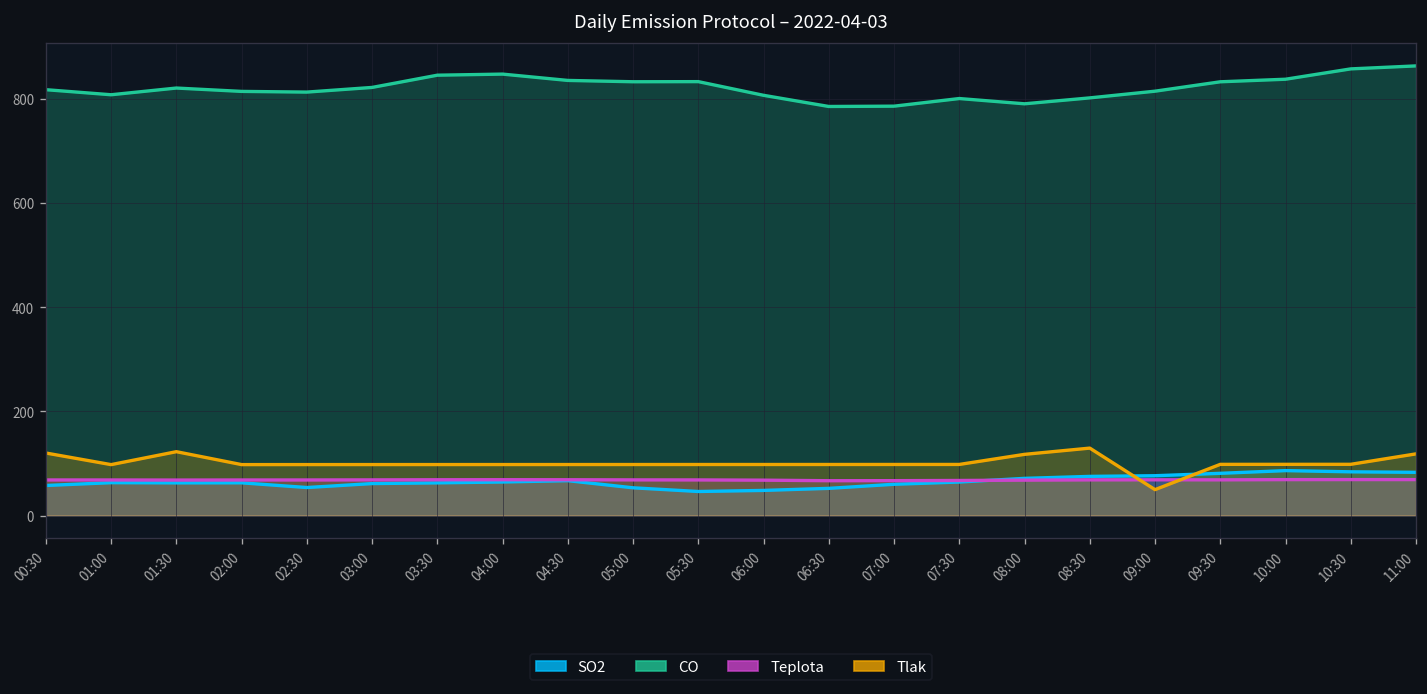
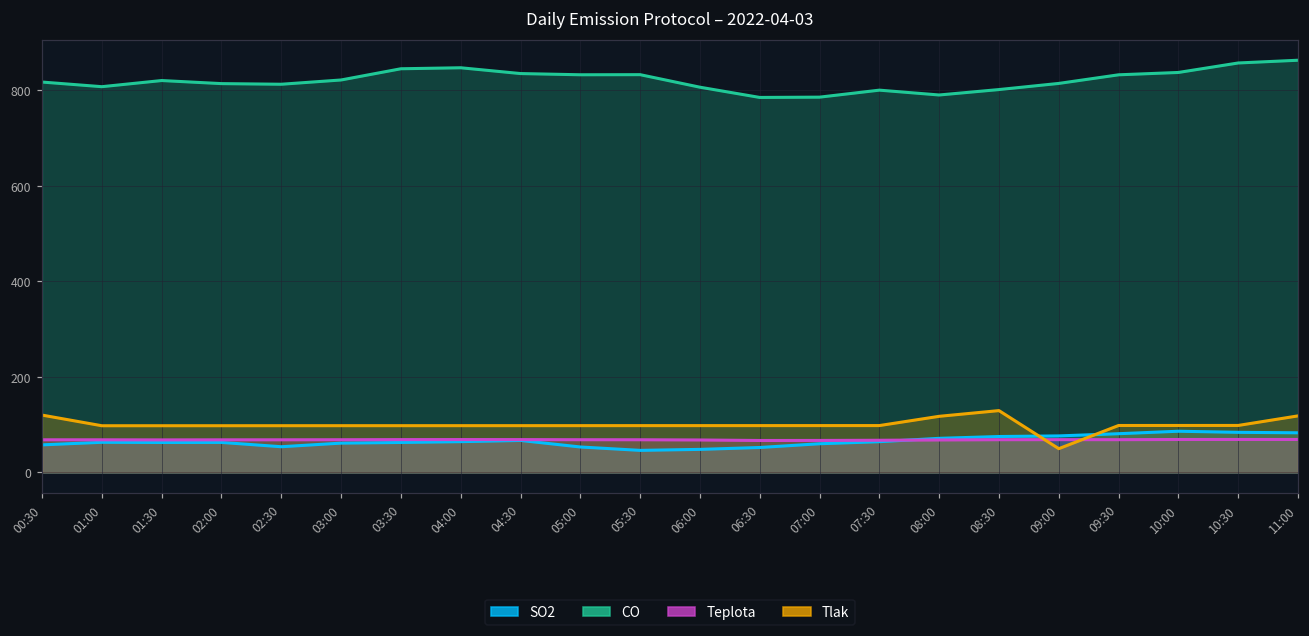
Tlak, 01:30: 120 -> 100
